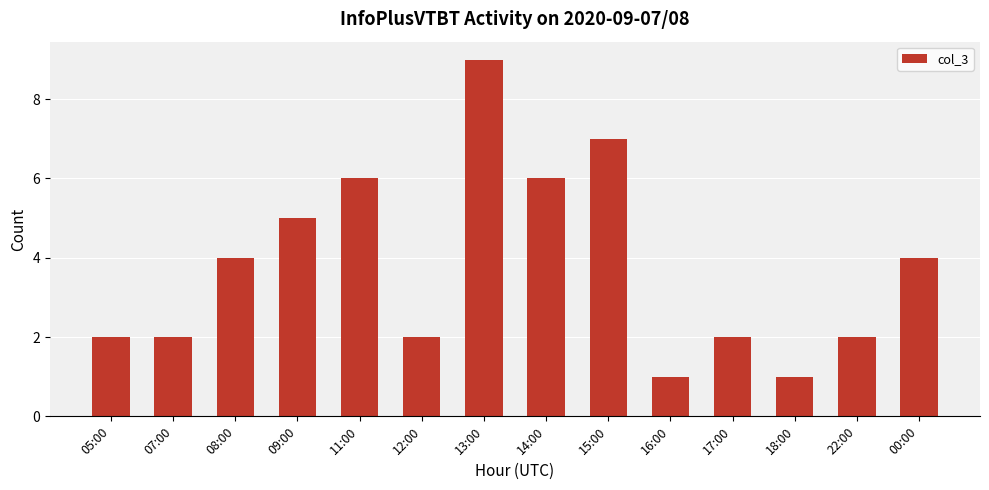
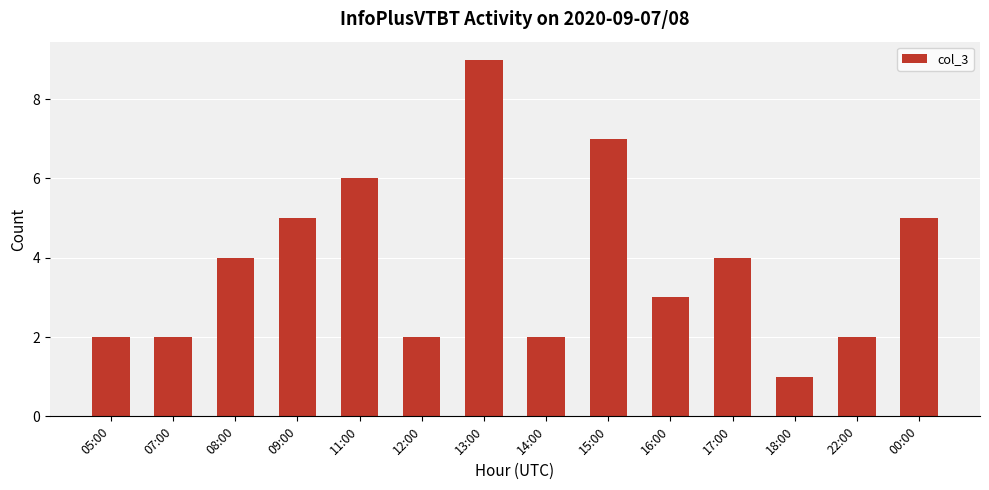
14:00: 6 -> 2
16:00: 1 -> 3
17:00: 2 -> 4
00:00: 4 -> 5
